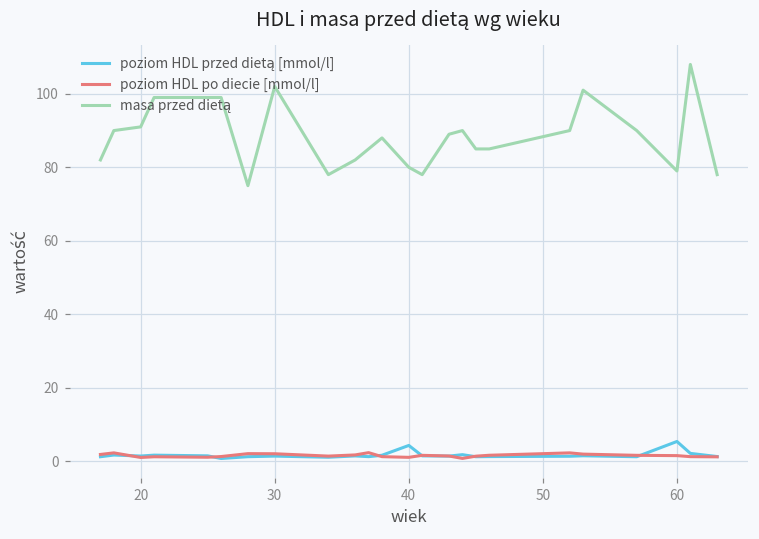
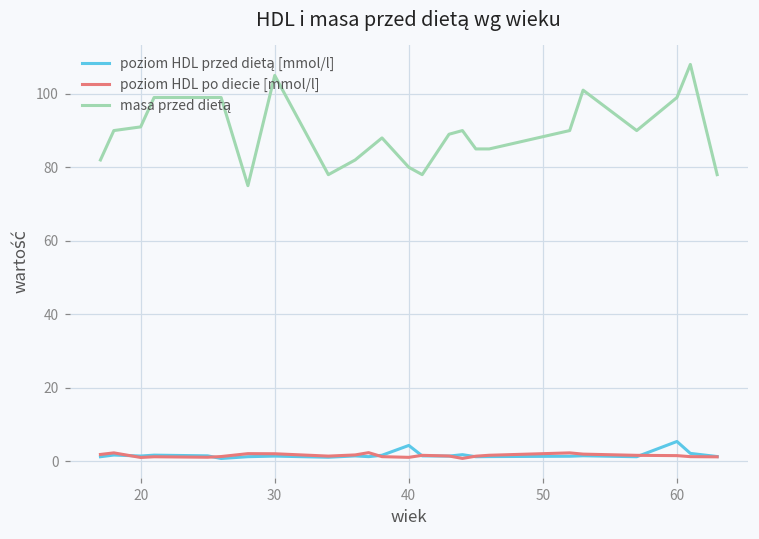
masa przed dietą, 30: 102 -> 105
masa przed dietą, 60: 79 -> 99
